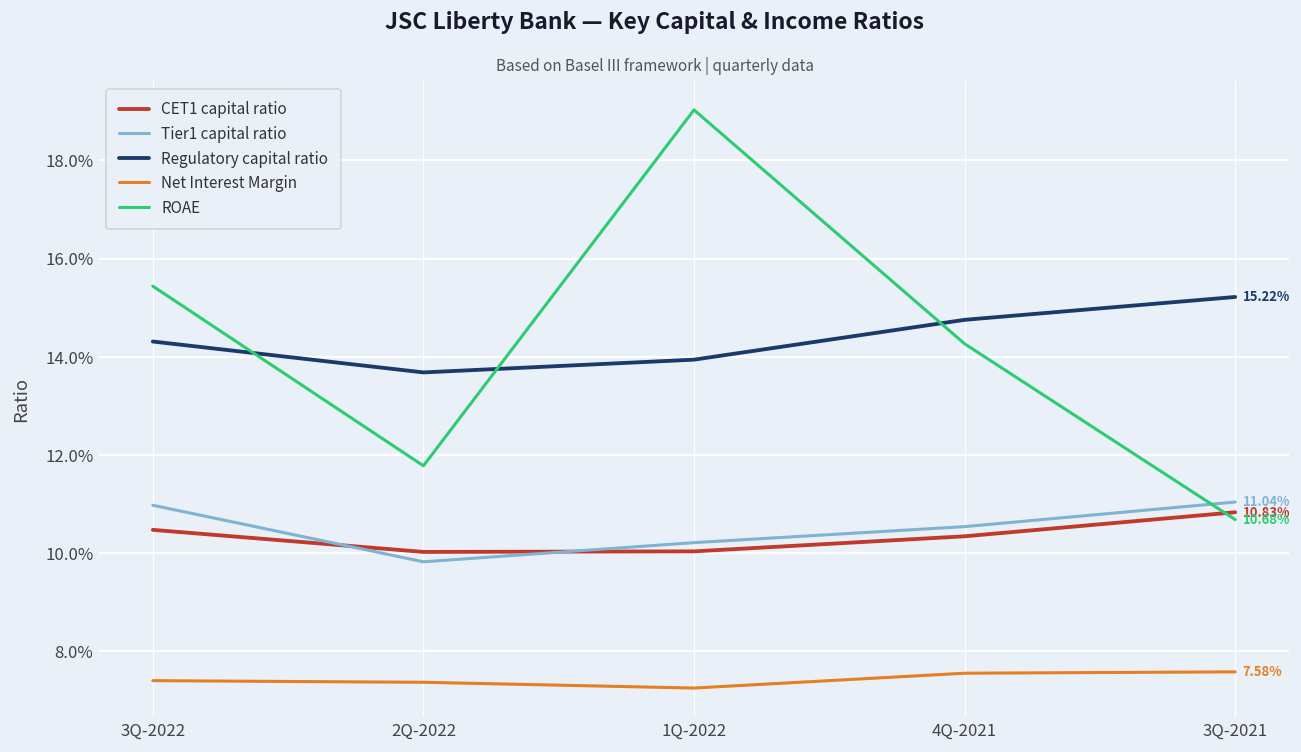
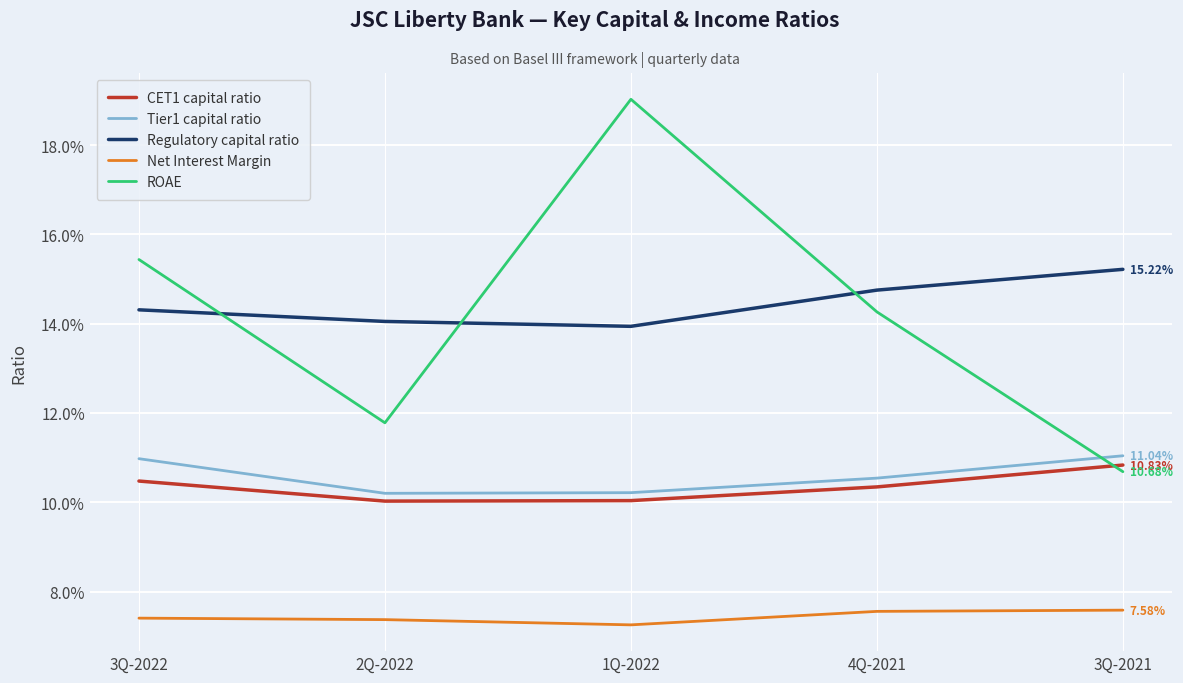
Tier1 capital ratio, 2Q-2022: 9.8% -> 10.2%
Regulatory capital ratio, 2Q-2022: 13.7% -> 14.1%
